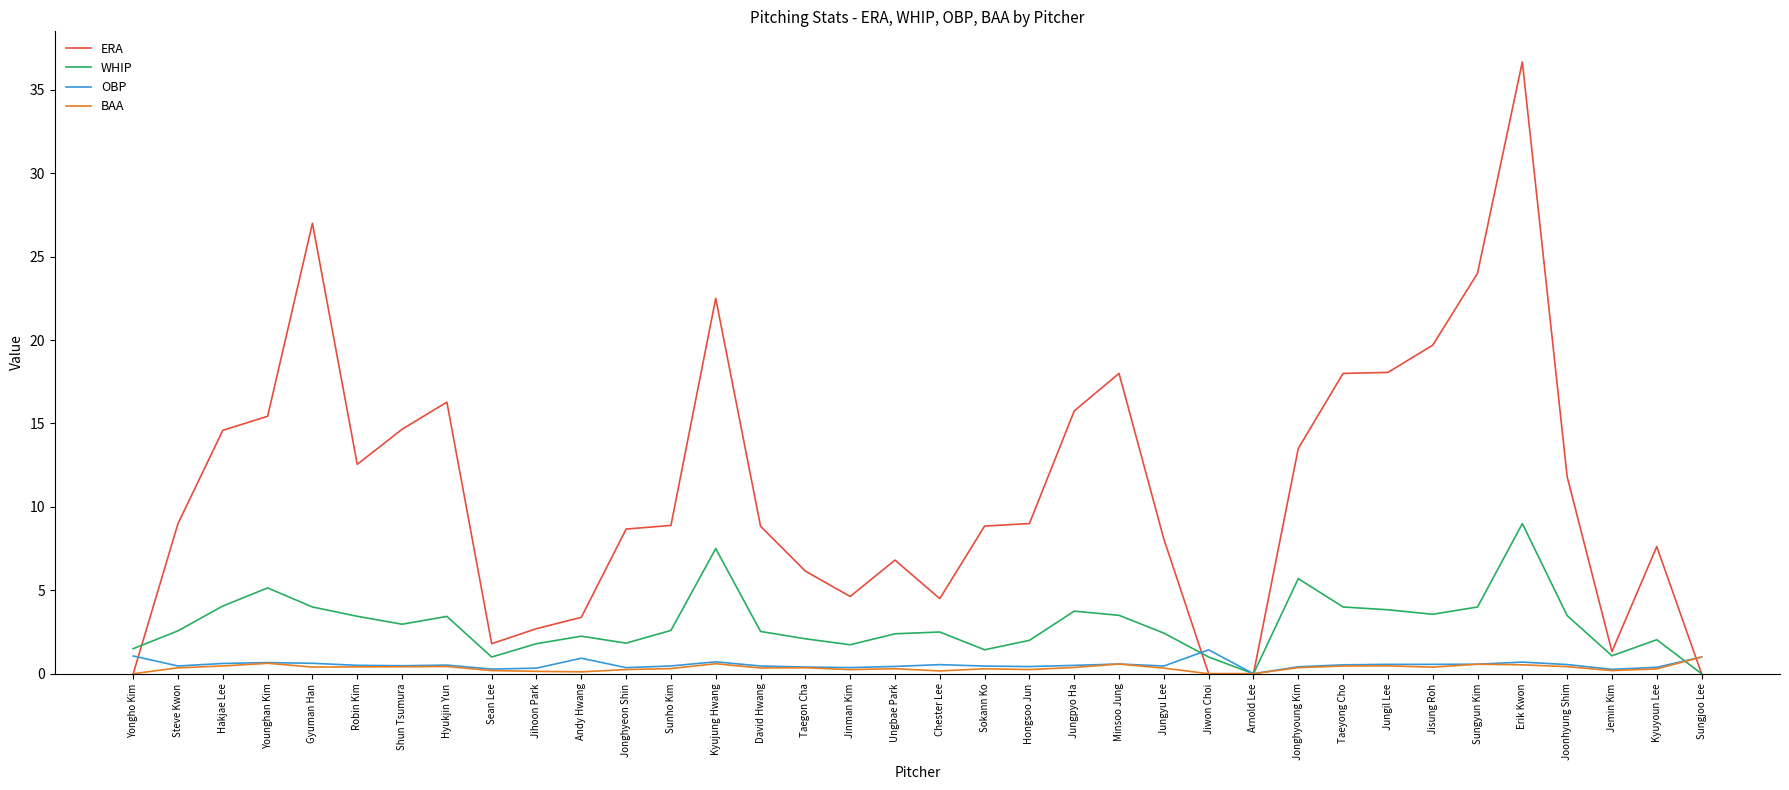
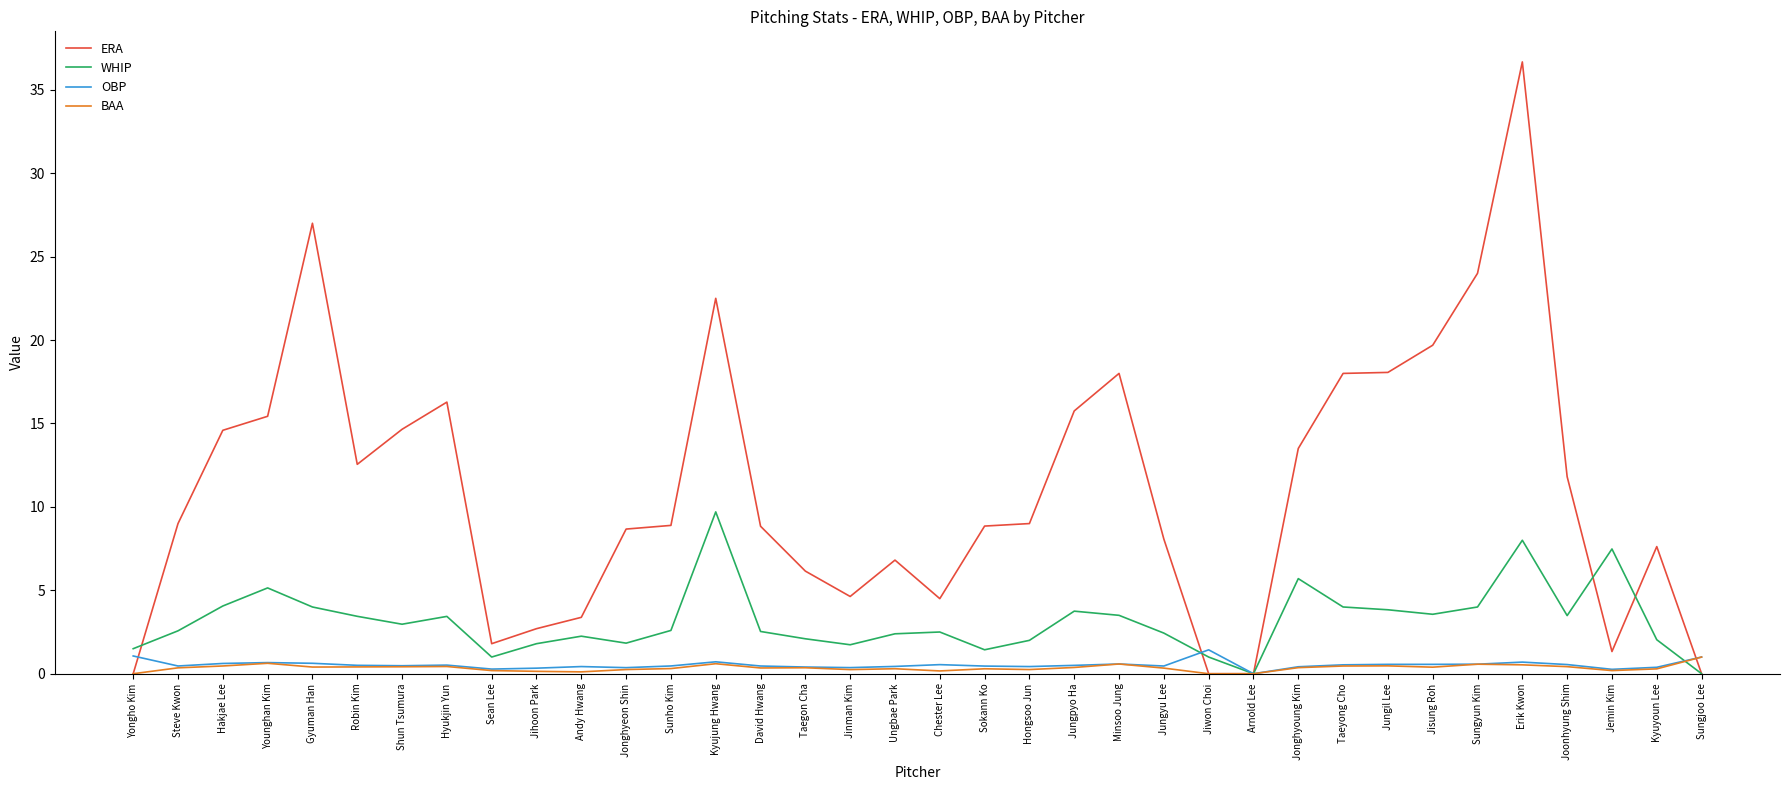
OBP, Andy Hwang: 0.9 -> 0.4
WHIP, Kyujung Hwang: 7.5 -> 9.7
WHIP, Erik Kwon: 9 -> 8
WHIP, Jemin Kim: 1.1 -> 7.5
